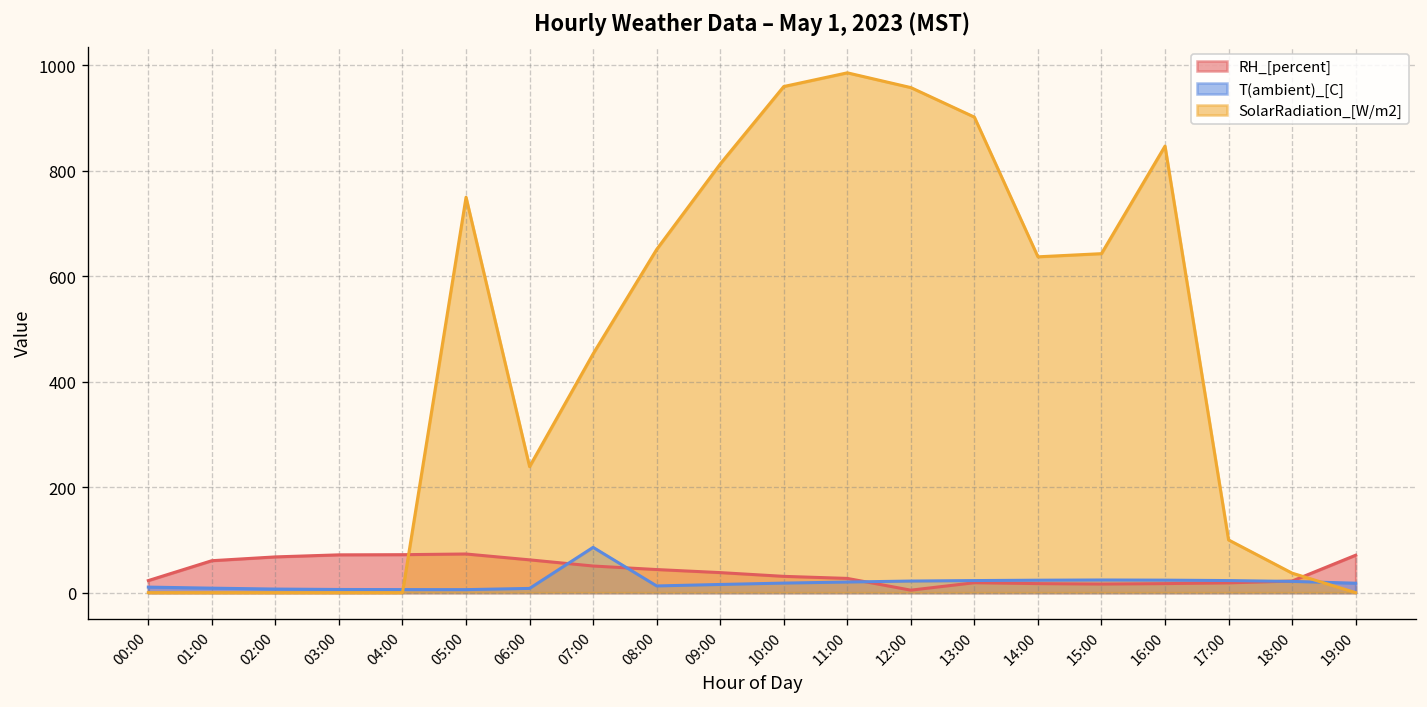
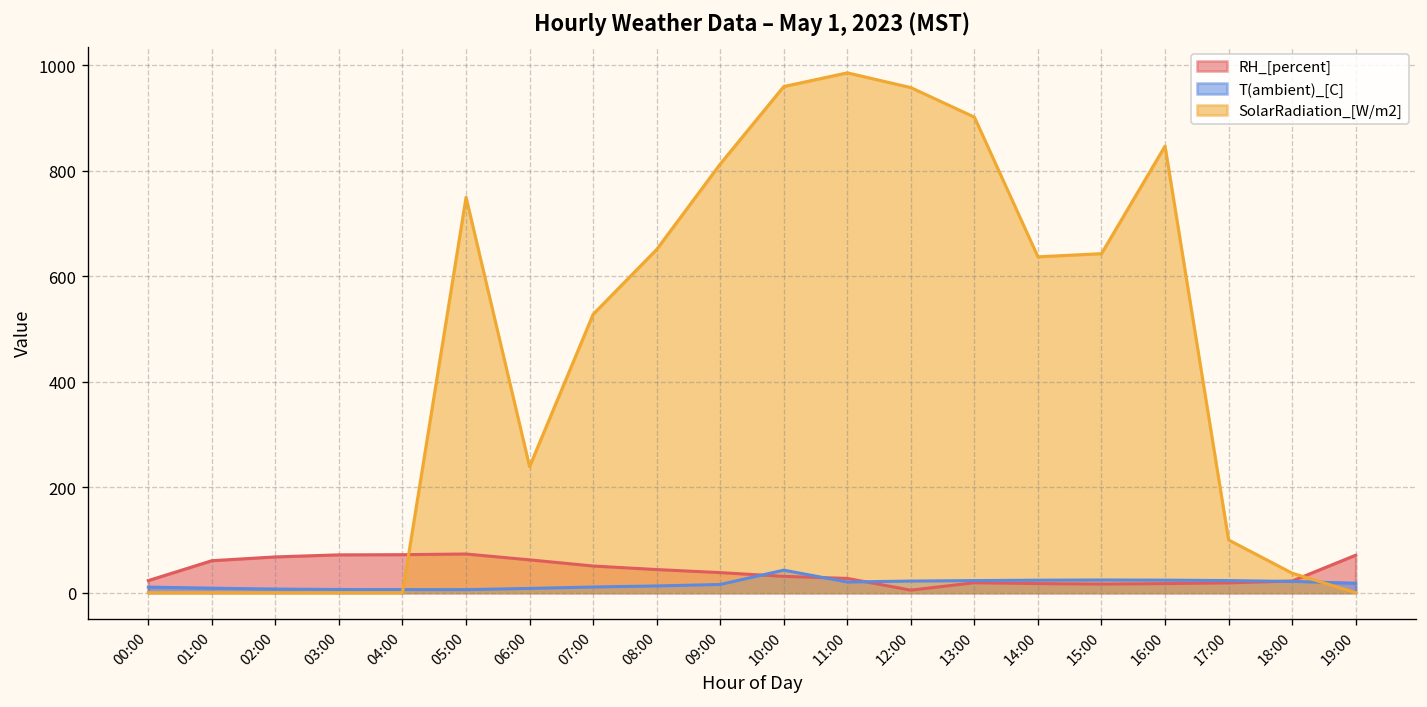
T(ambient)_[C], 07:00: 90 -> 10
SolarRadiation_[W/m2], 07:00: 450 -> 530
T(ambient)_[C], 10:00: 20 -> 40
